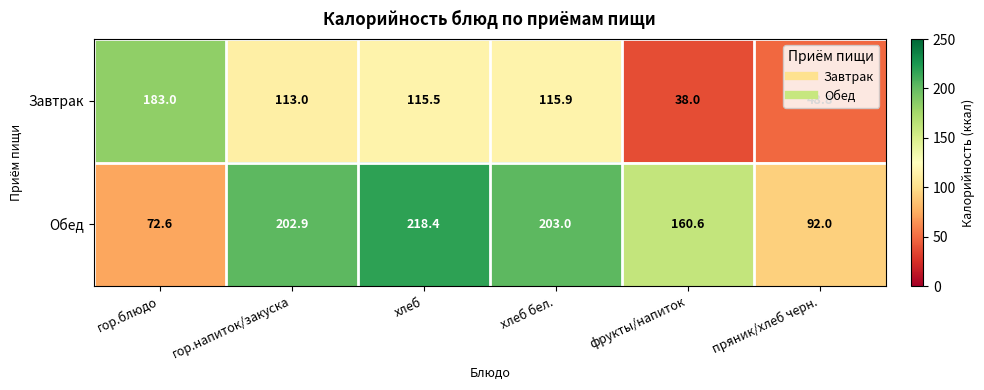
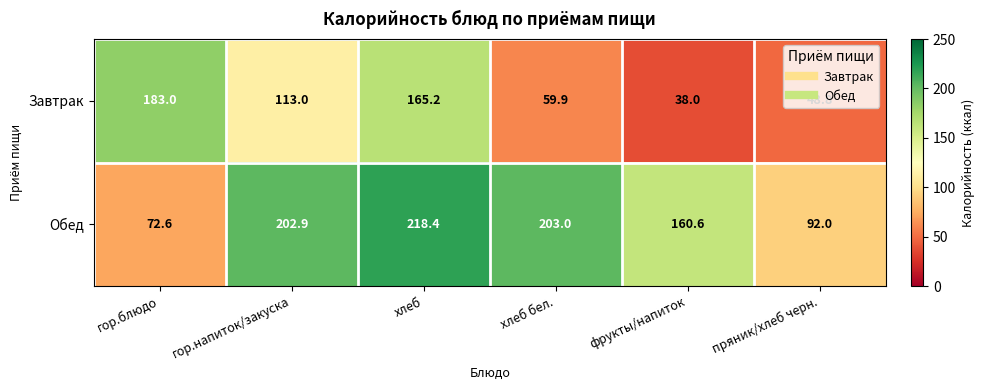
Завтрак, хлеб: 115.5 -> 165.2
Завтрак, хлеб бел.: 115.9 -> 59.9
